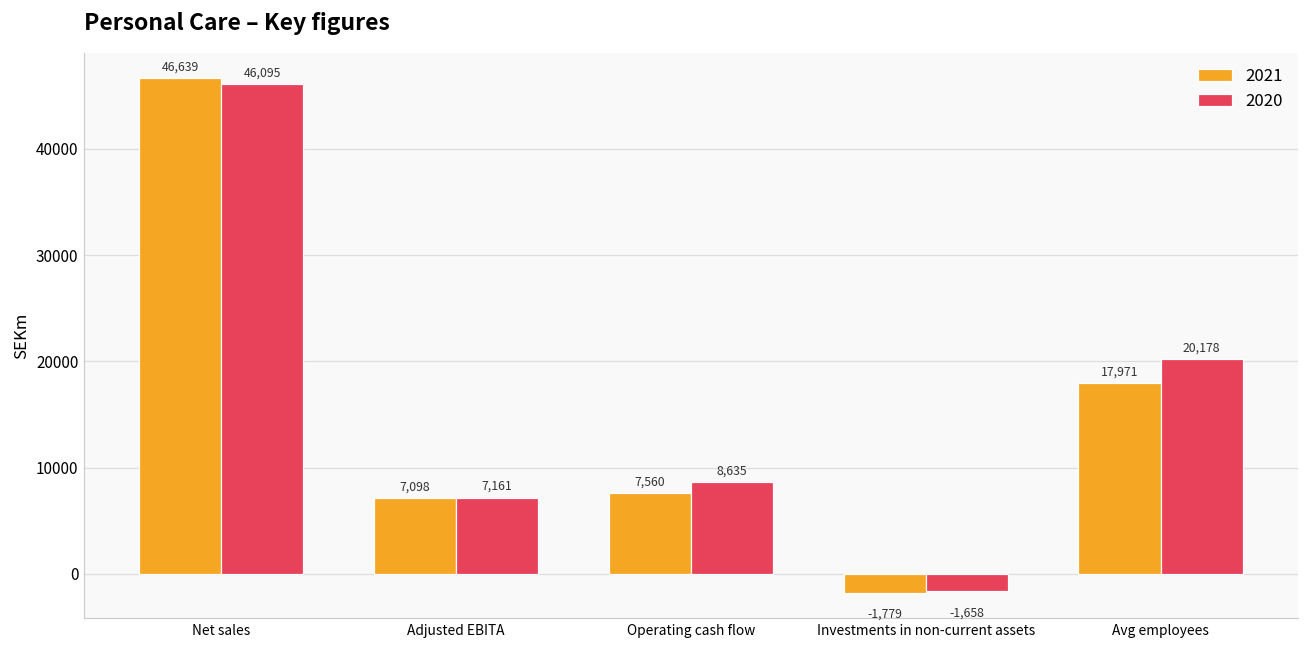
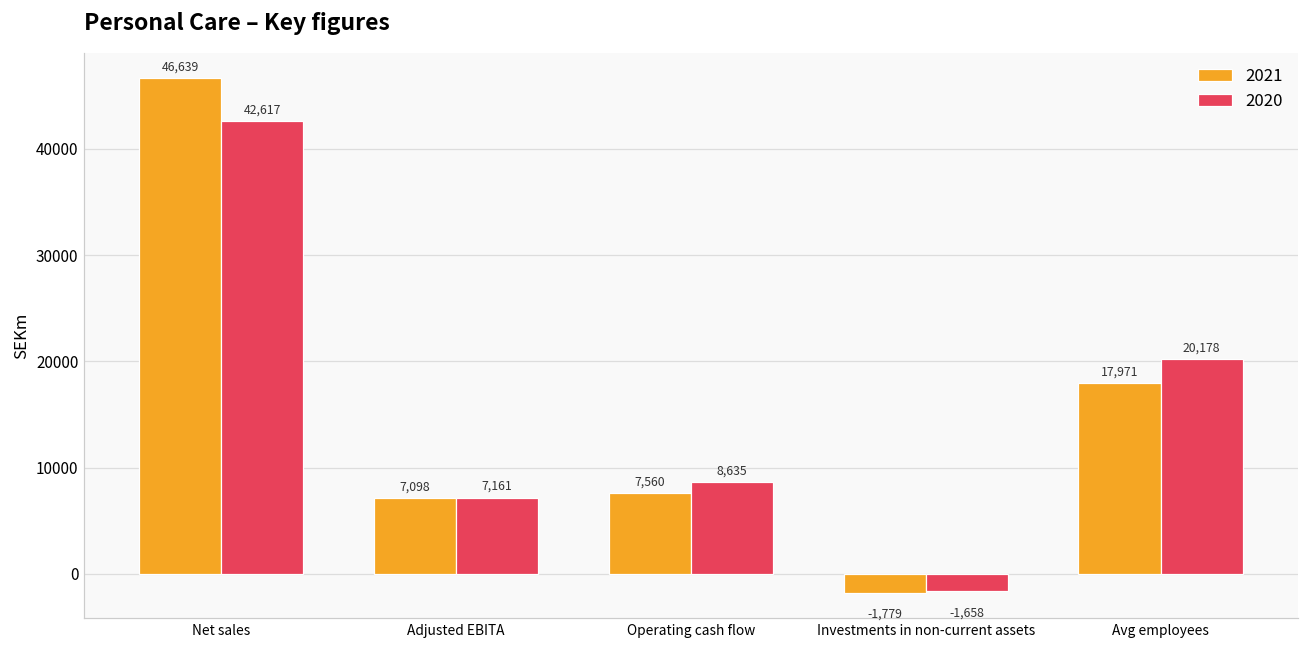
2020, Net sales: 46,095 -> 42,617
